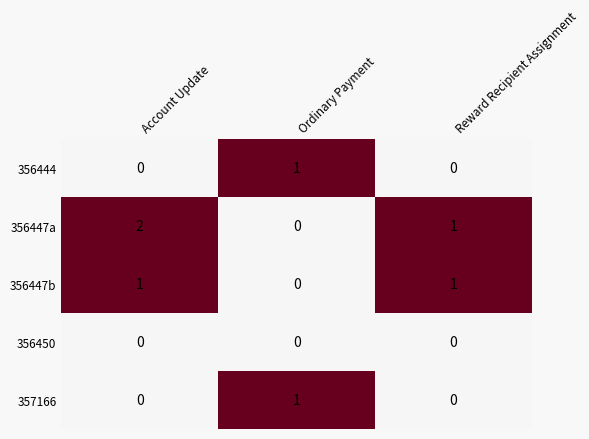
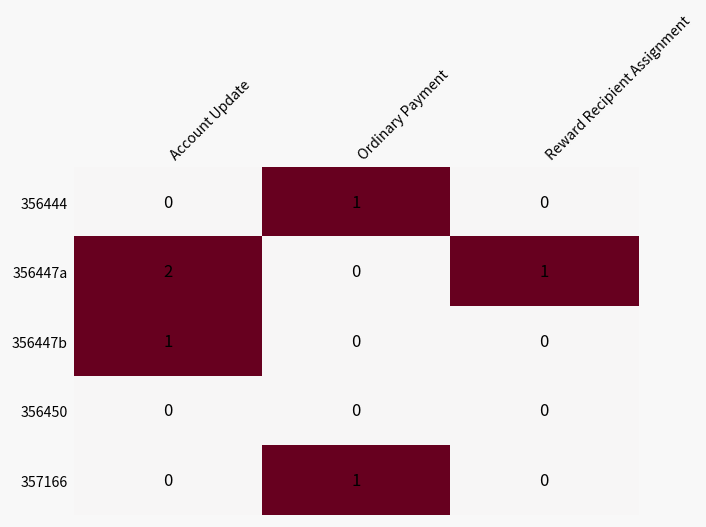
356447b, Reward Recipient Assignment: 1 -> 0
